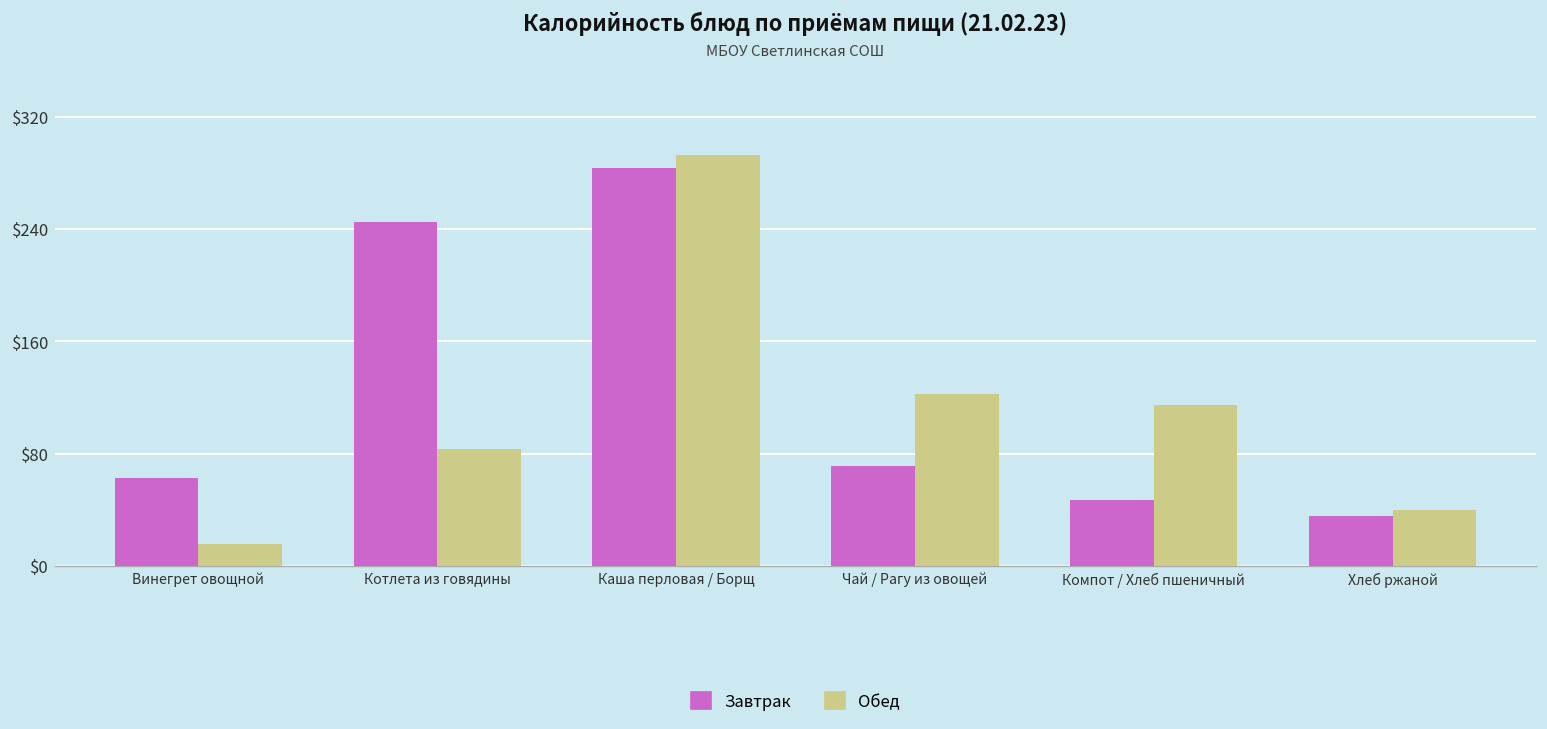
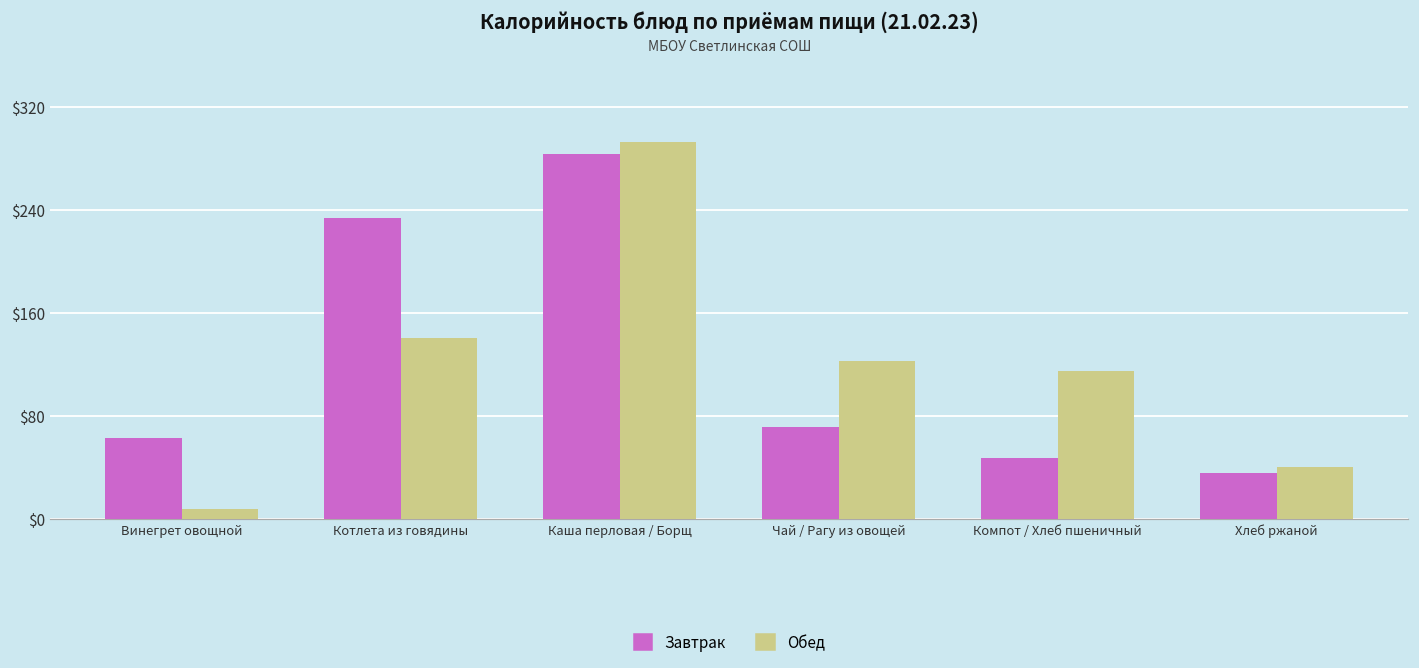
Обед, Винегрет овощной: $16 -> $7
Завтрак, Котлета из говядины: $245 -> $234
Обед, Котлета из говядины: $83 -> $140
